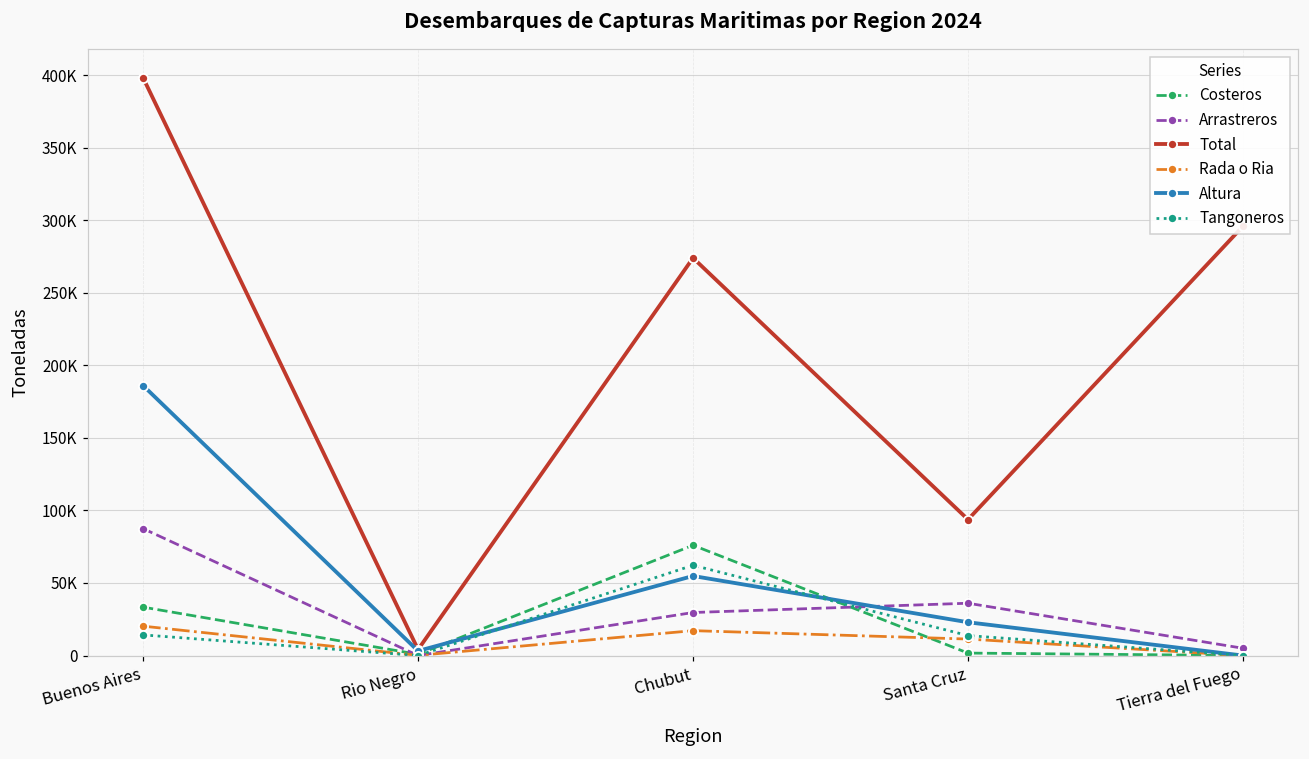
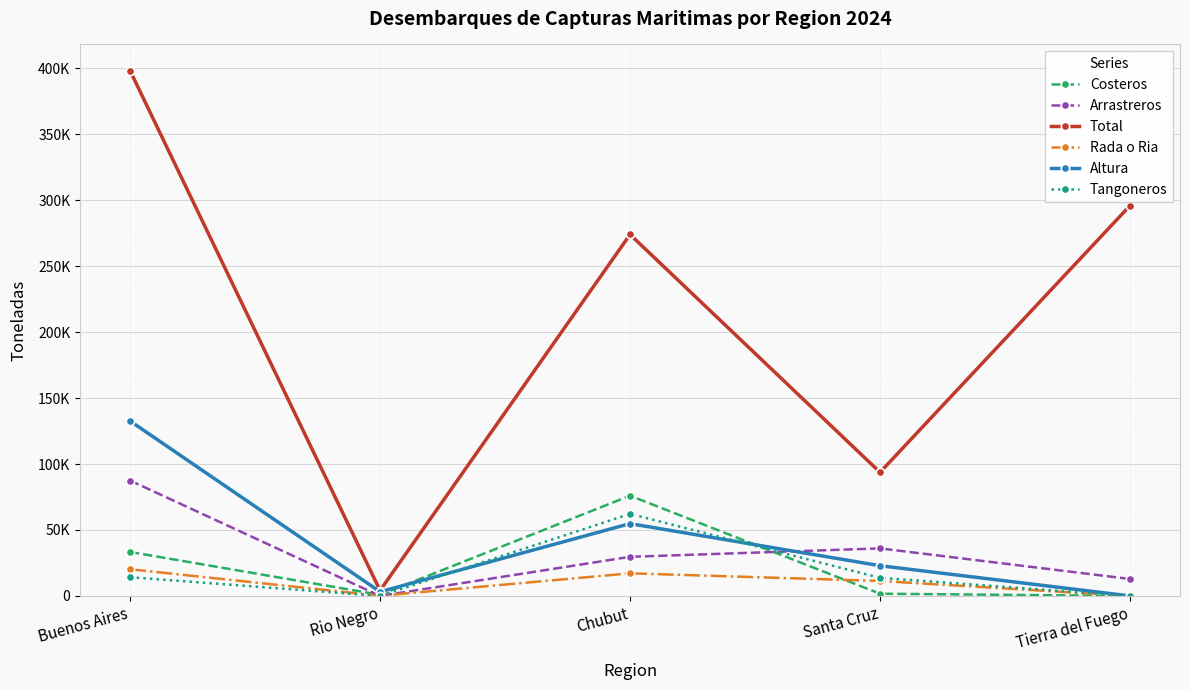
Altura, Buenos Aires: 186000 -> 133000
Arrastreros, Tierra del Fuego: 5000 -> 13000
